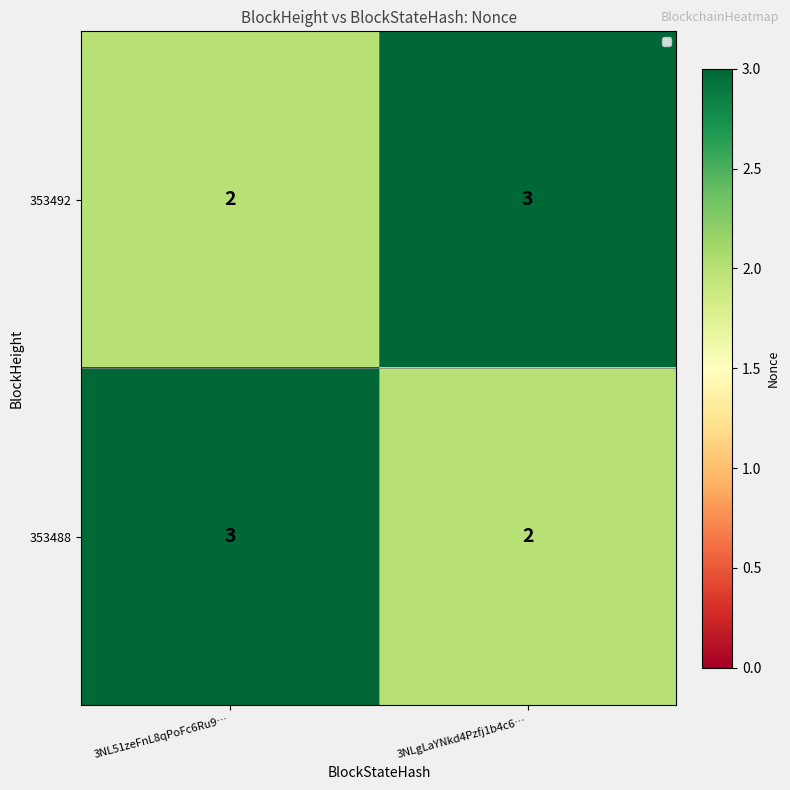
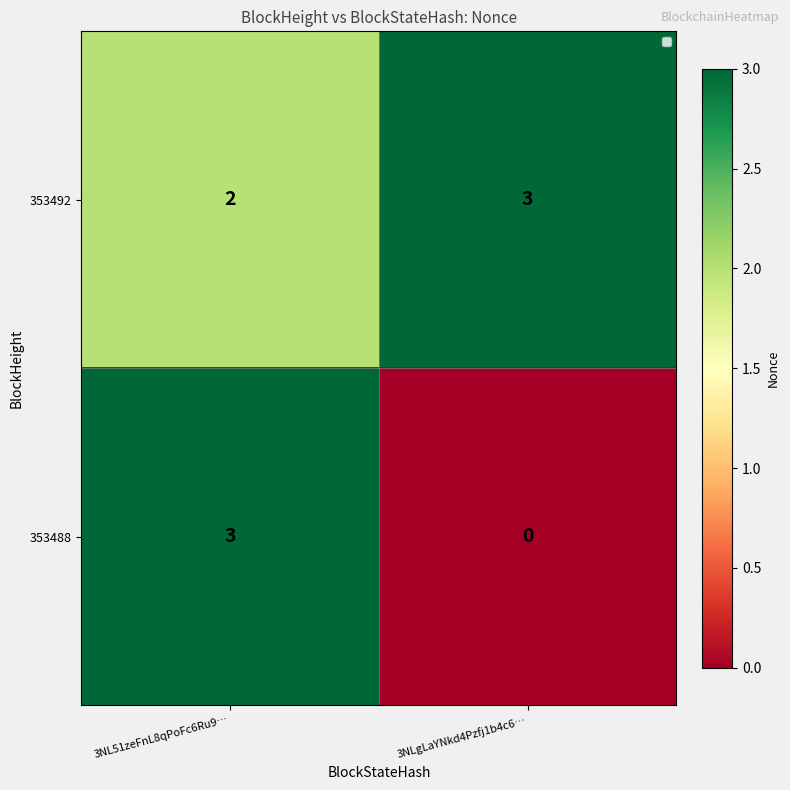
353488, 3NLgLaYNkd4Pzfj1b4c6…: 2 -> 0
